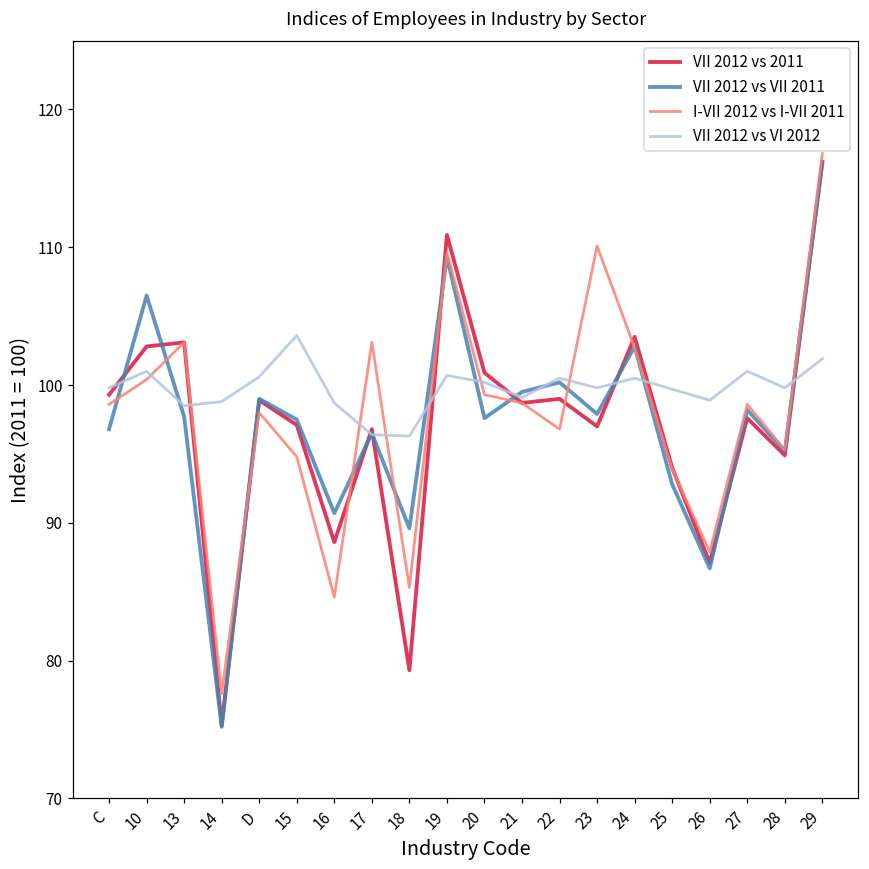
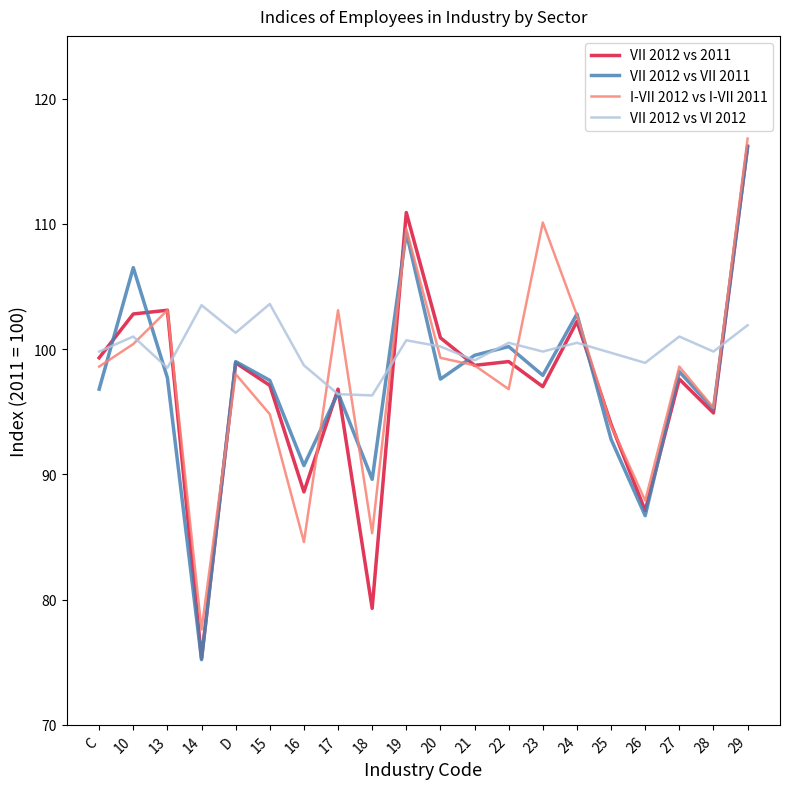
VII 2012 vs VI 2012, 14: 98.8 -> 103.5
VII 2012 vs VI 2012, D: 100.6 -> 101.3
VII 2012 vs 2011, 24: 103.5 -> 102.2
